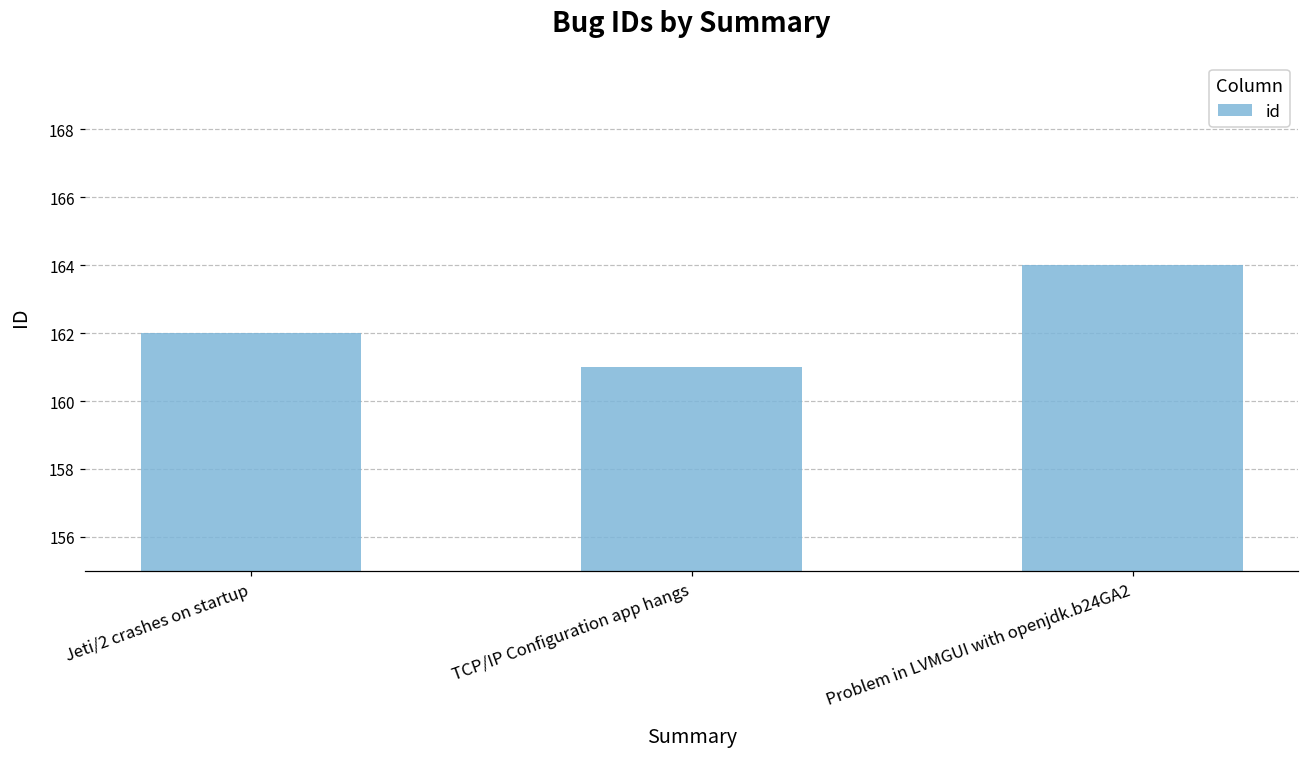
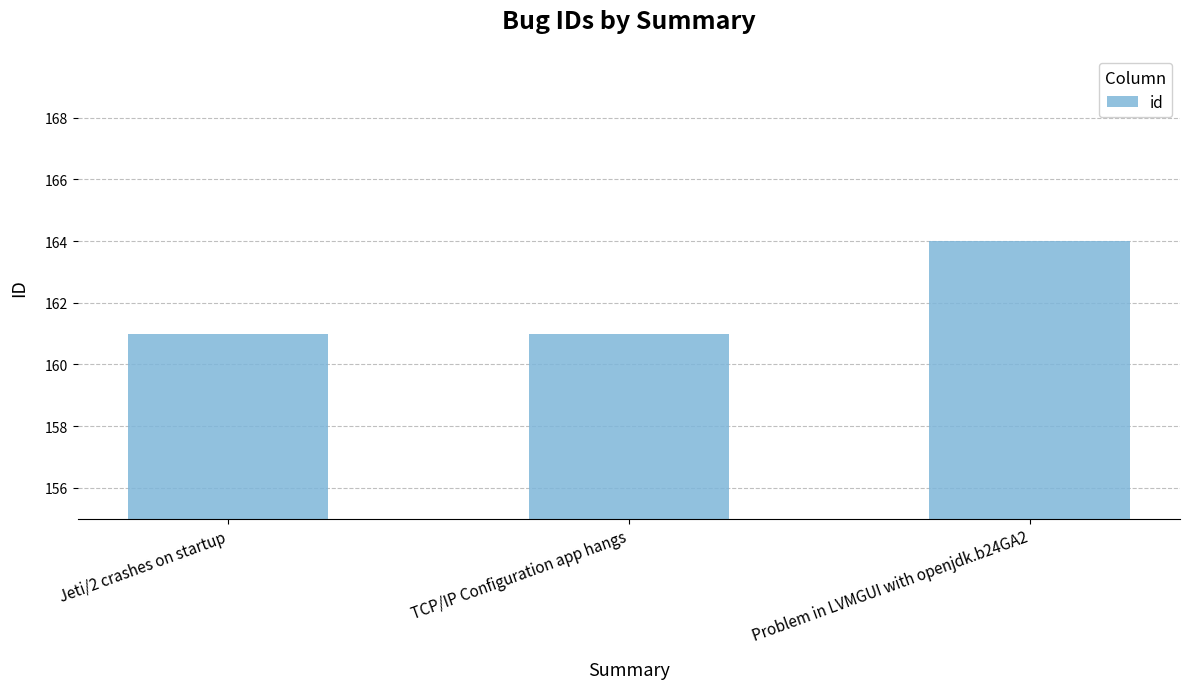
Jeti/2 crashes on startup: 162 -> 161
